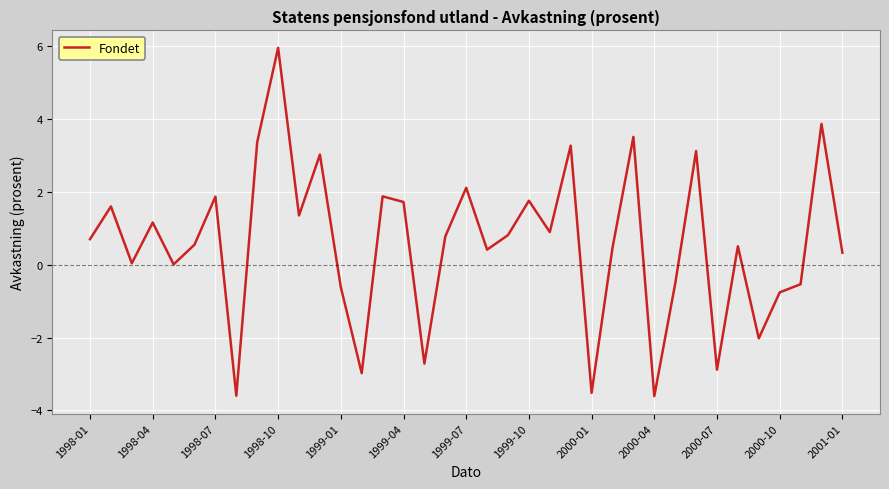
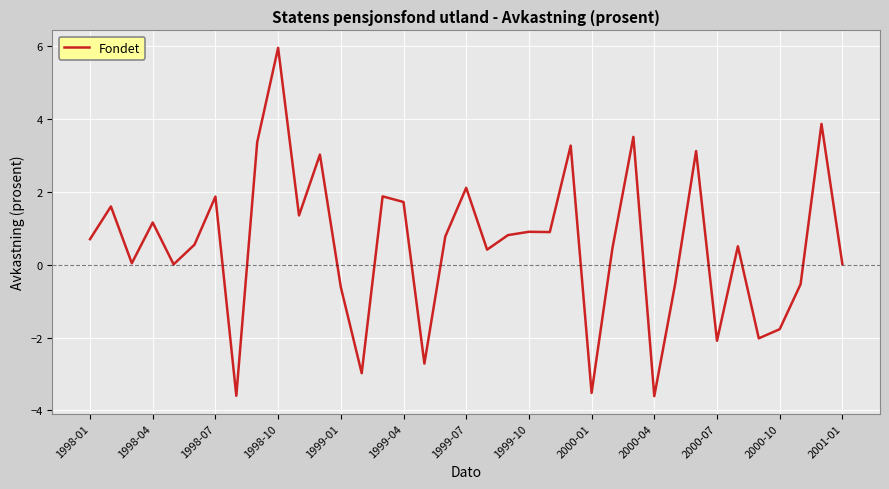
1999-10: 1.8 -> 0.9
2000-07: -2.9 -> -2.1
2000-10: -0.8 -> -1.8
2001-01: 0.3 -> 0.0
